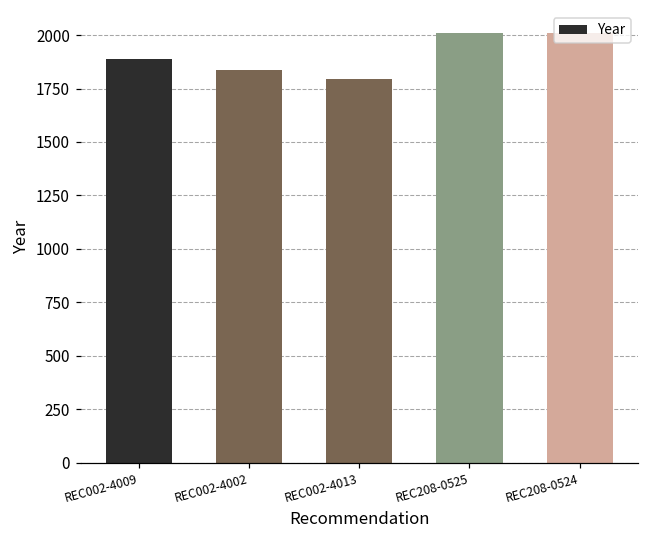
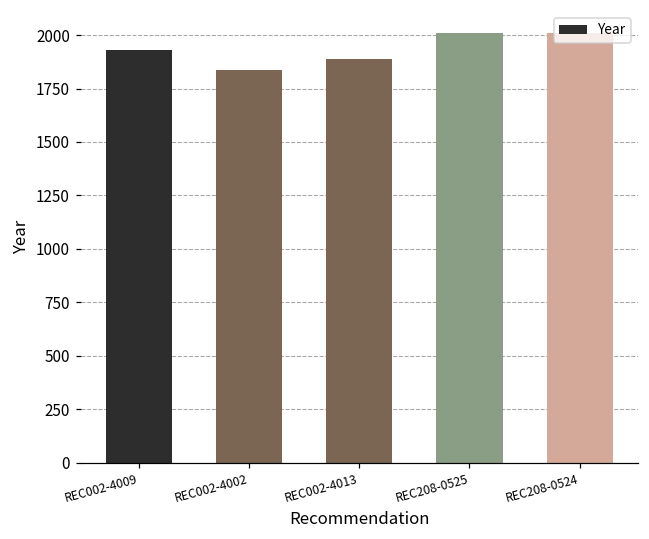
REC002-4009: 1890 -> 1930
REC002-4013: 1800 -> 1890
